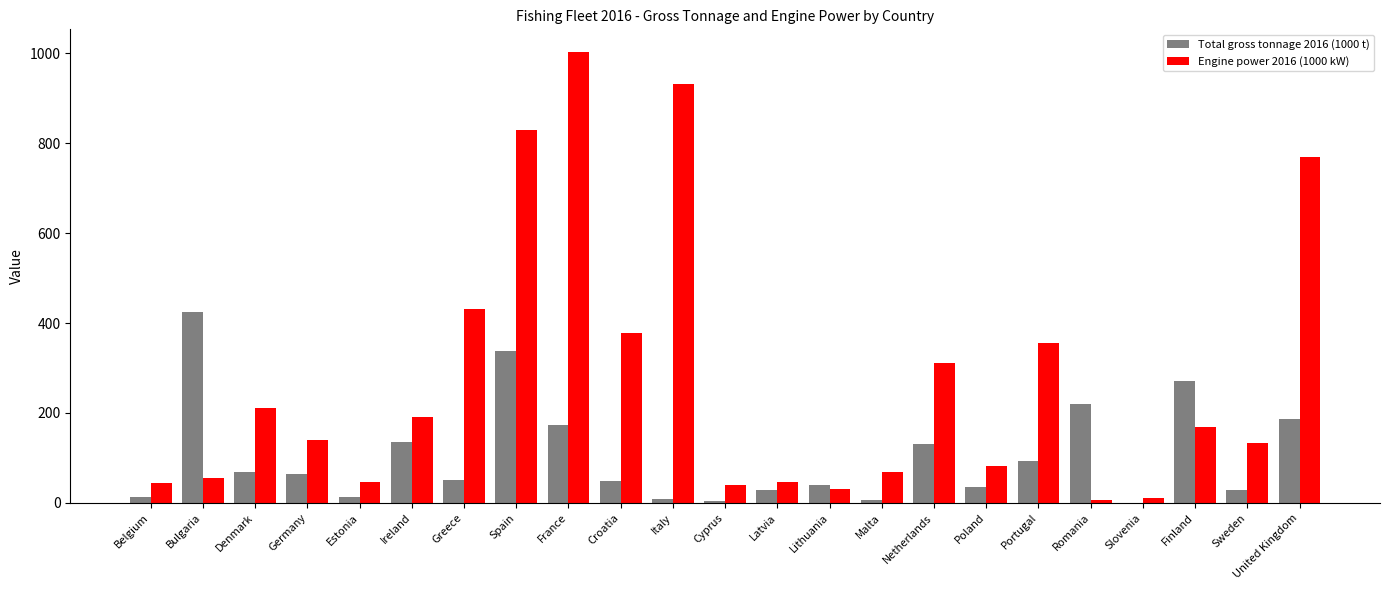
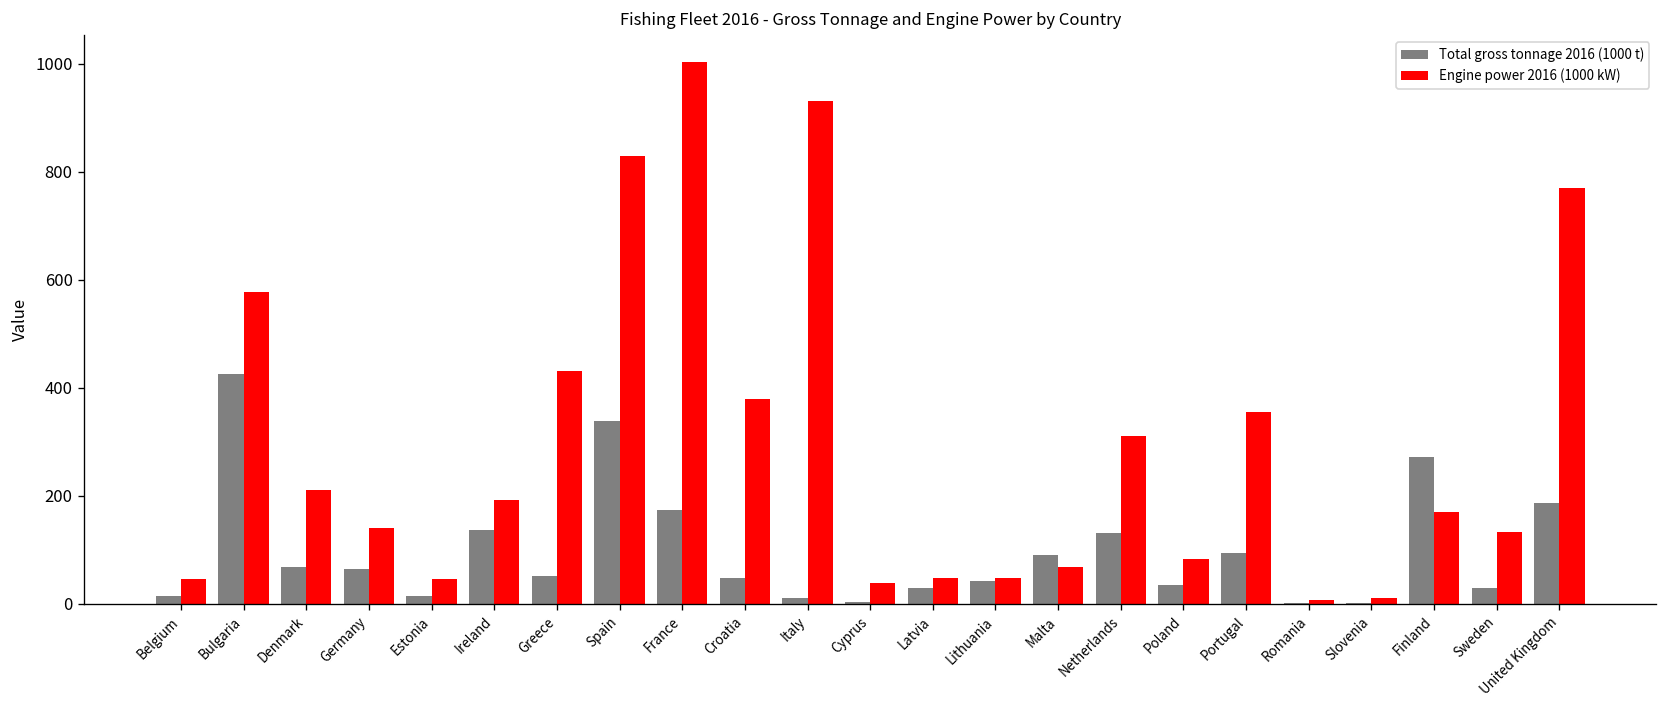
Engine power 2016 (1000 kW), Bulgaria: 60 -> 580
Engine power 2016 (1000 kW), Lithuania: 30 -> 50
Total gross tonnage 2016 (1000 t), Malta: 10 -> 90
Total gross tonnage 2016 (1000 t), Romania: 220 -> 0
